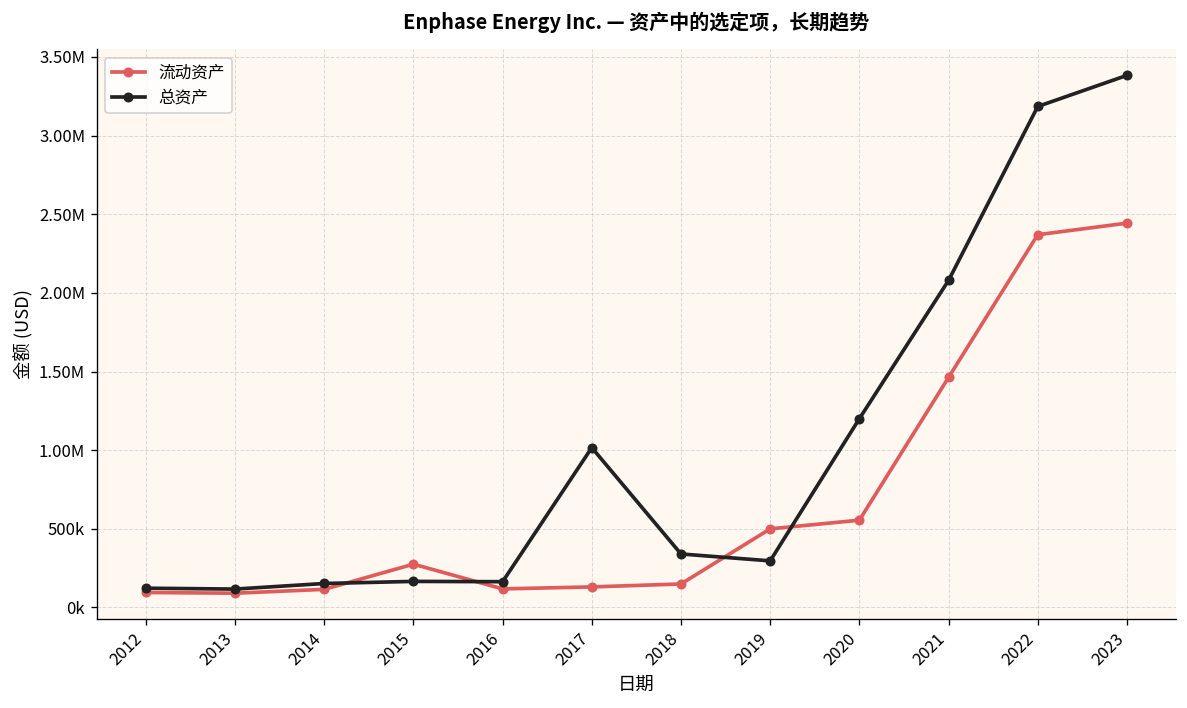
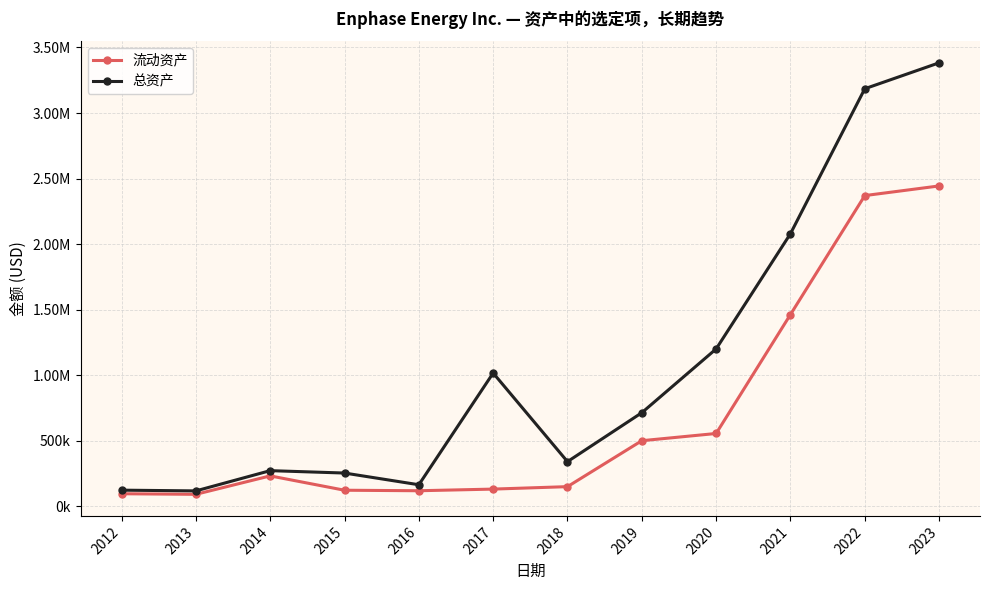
流动资产, 2014: 110000 -> 230000
总资产, 2014: 150000 -> 270000
流动资产, 2015: 270000 -> 120000
总资产, 2015: 170000 -> 250000
总资产, 2019: 300000 -> 710000
